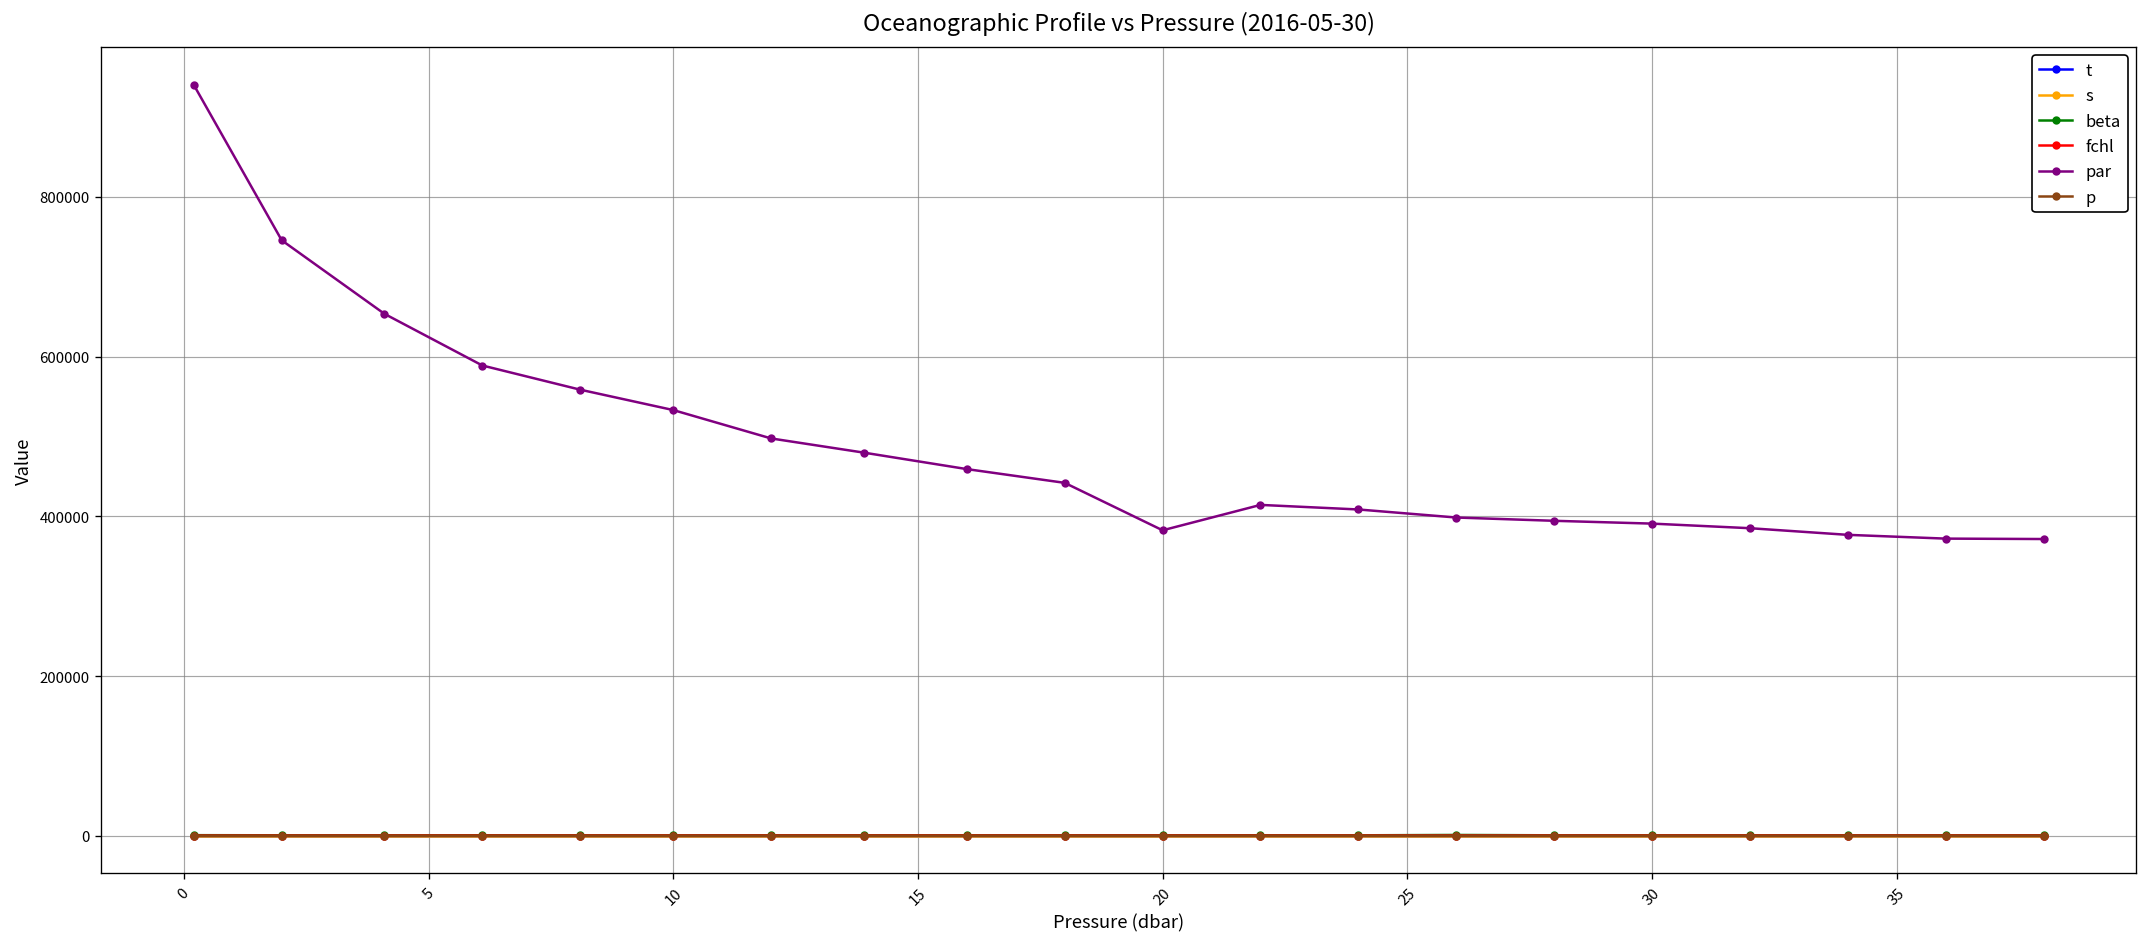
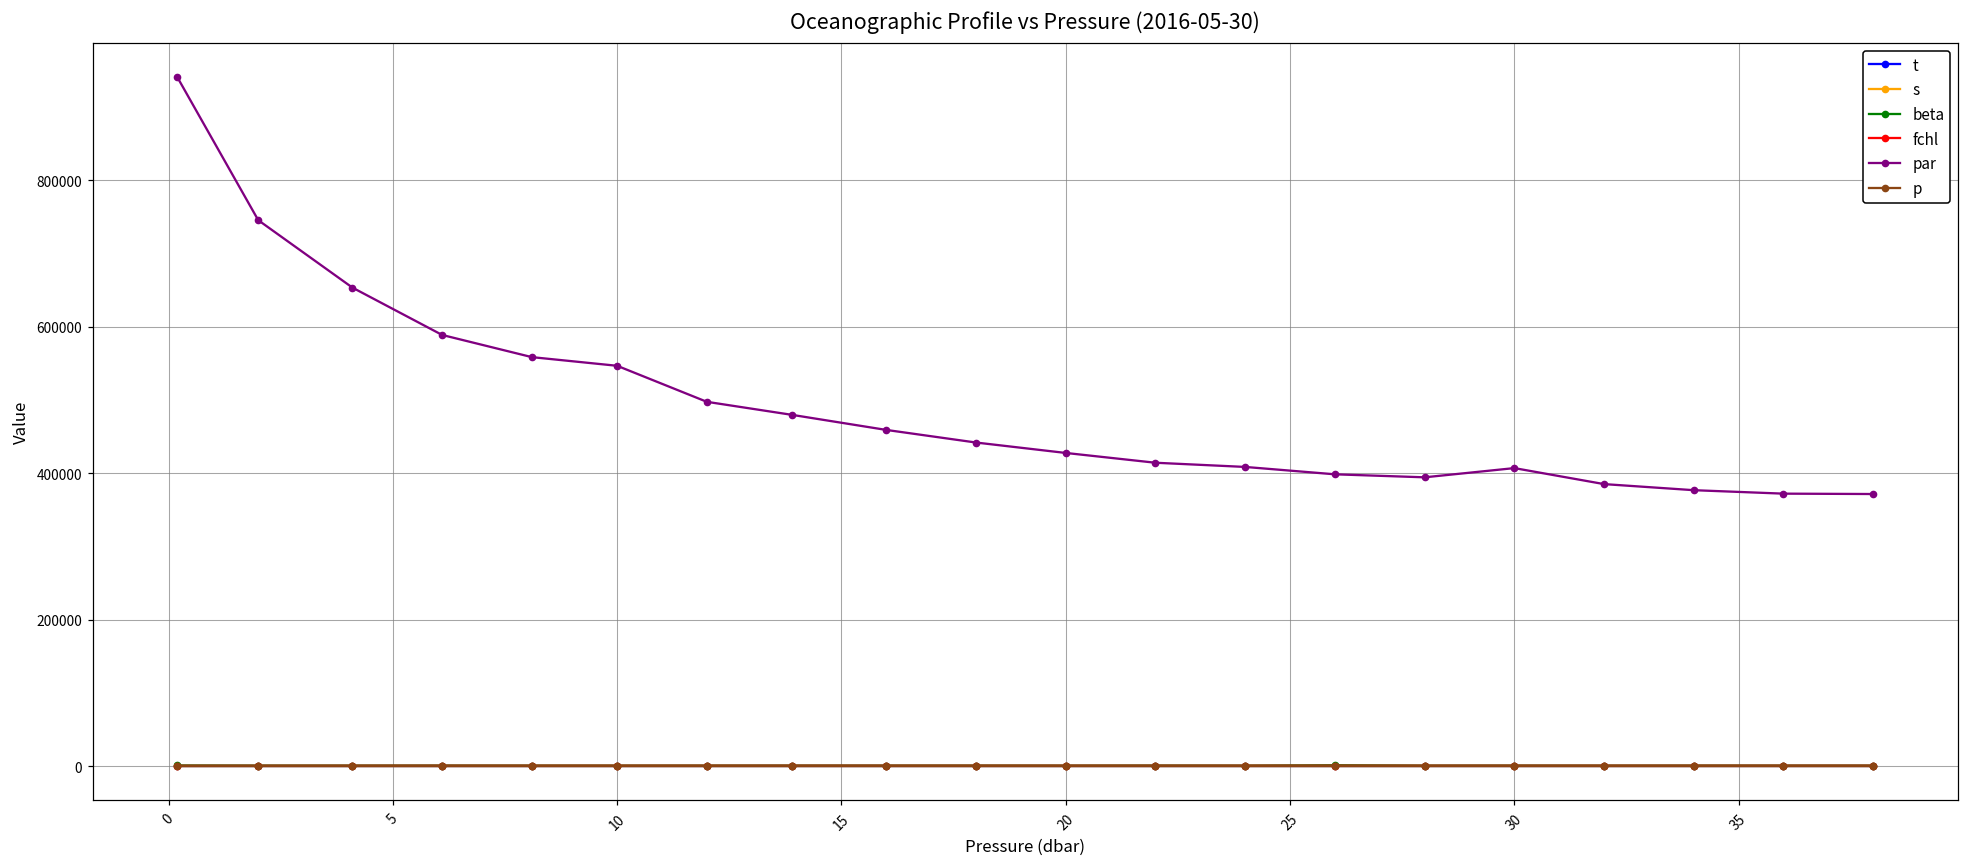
par, 10: 530000 -> 550000
par, 20: 380000 -> 430000
par, 30: 390000 -> 410000
